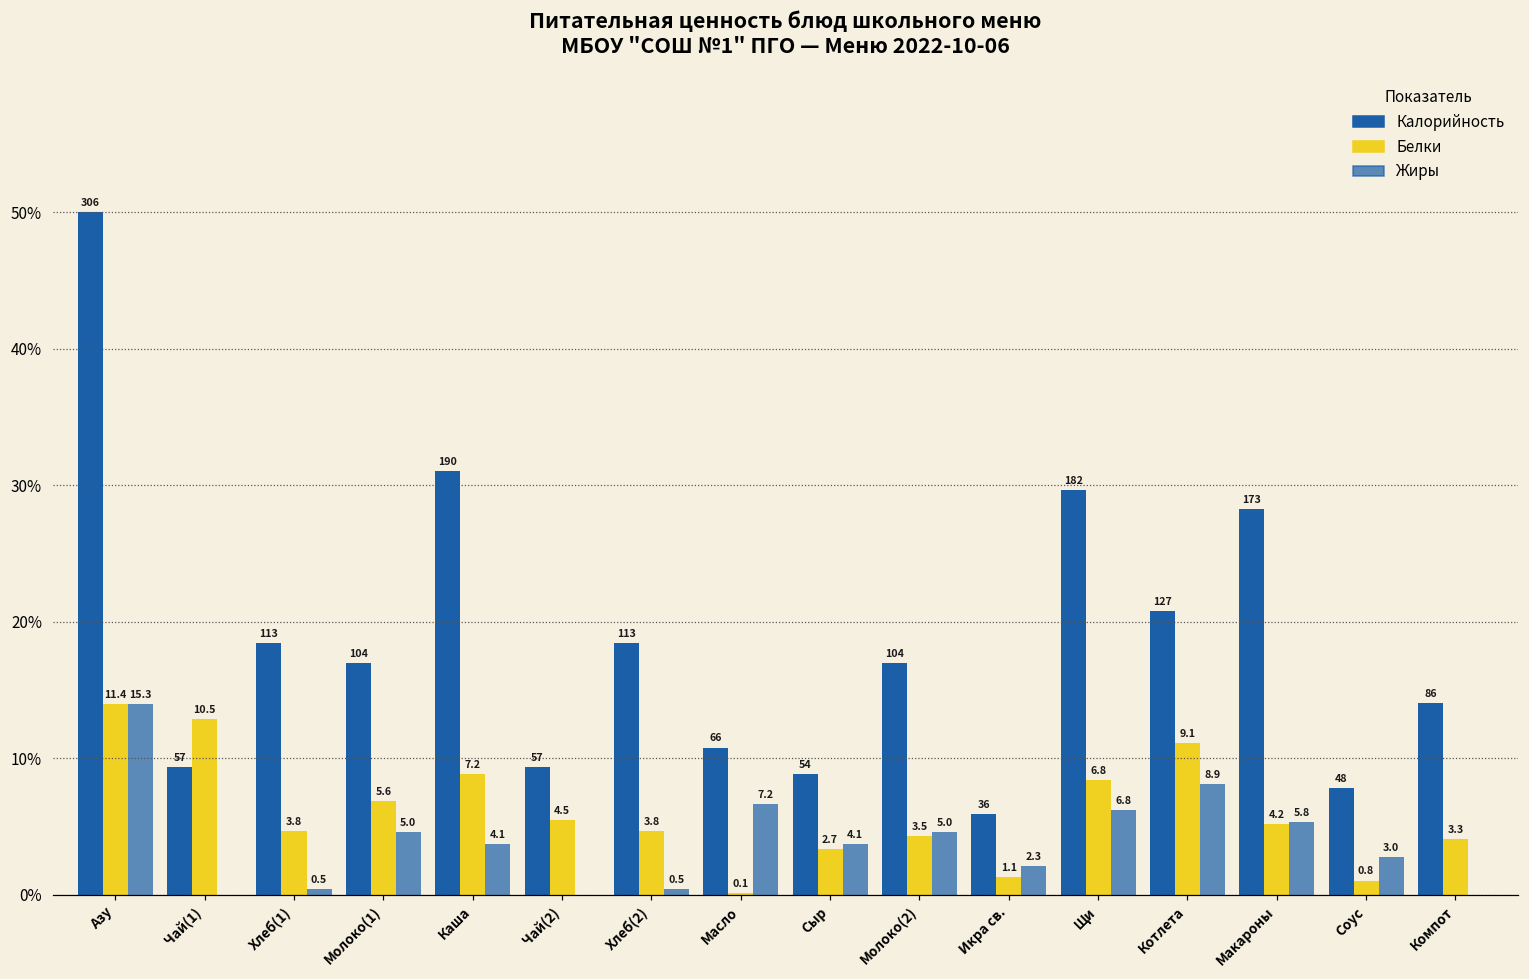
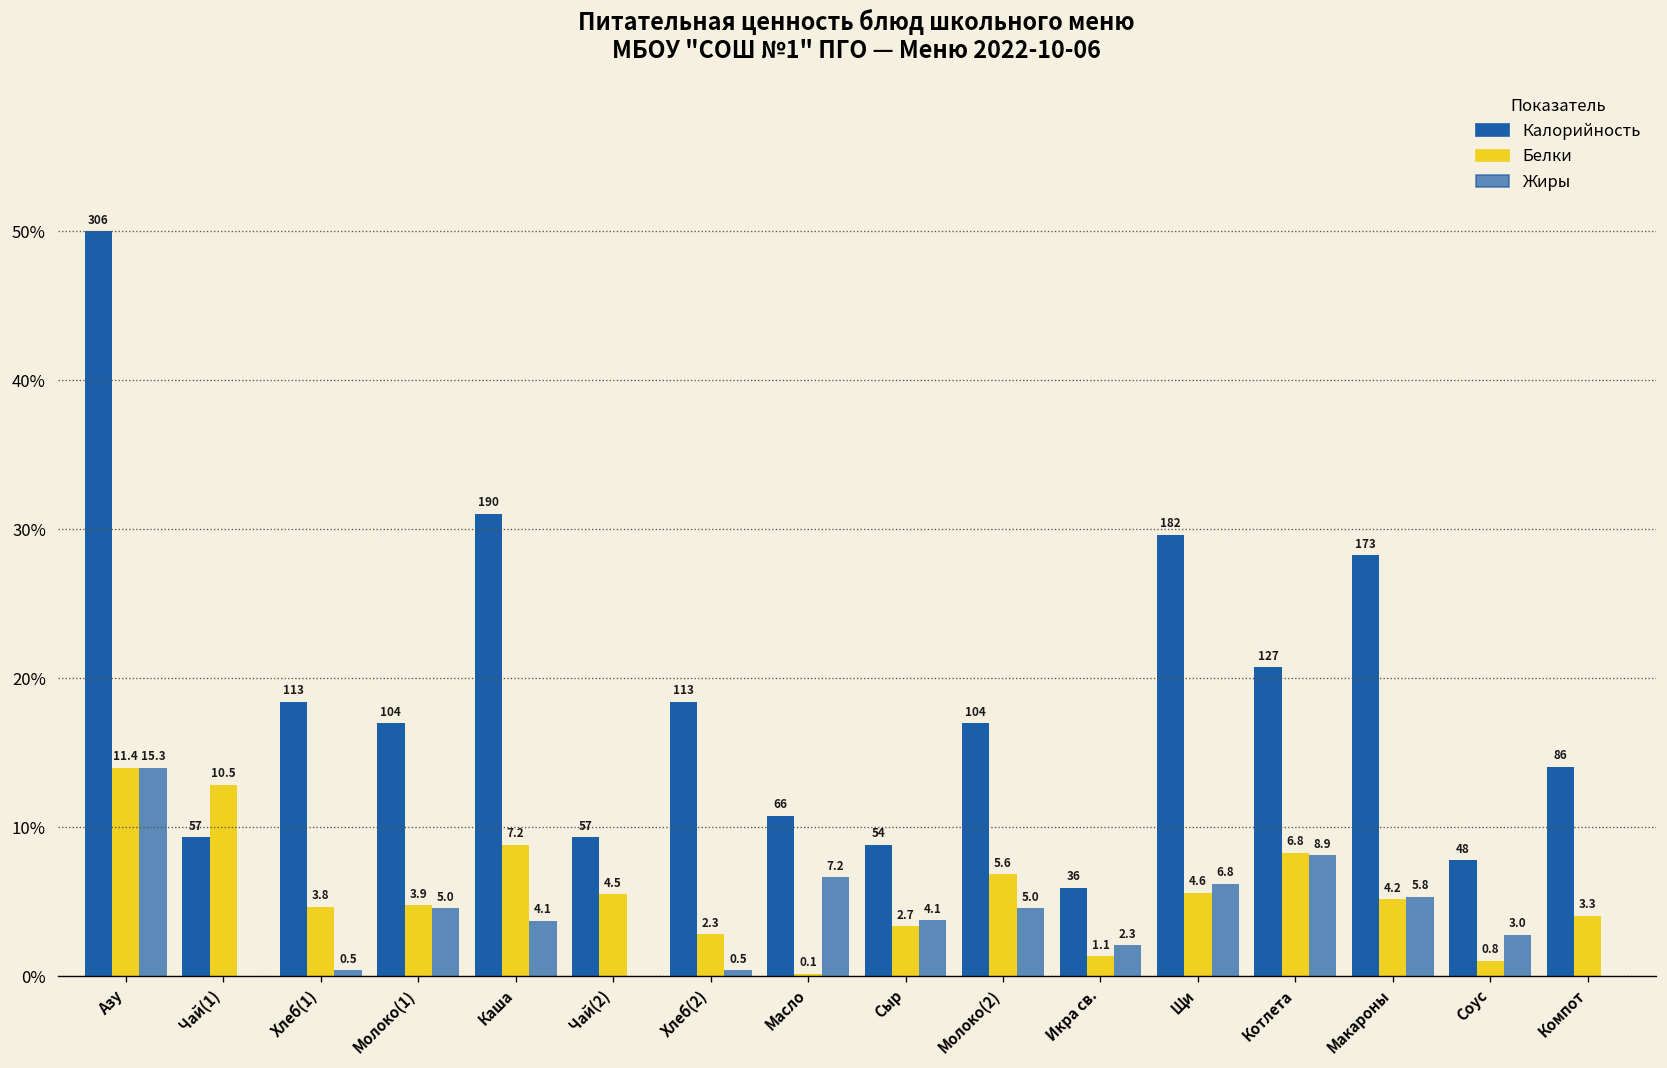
Белки, Молоко(1): 5.6 -> 3.9
Белки, Хлеб(2): 3.8 -> 2.3
Белки, Молоко(2): 3.5 -> 5.6
Белки, Щи: 6.8 -> 4.6
Белки, Котлета: 9.1 -> 6.8
